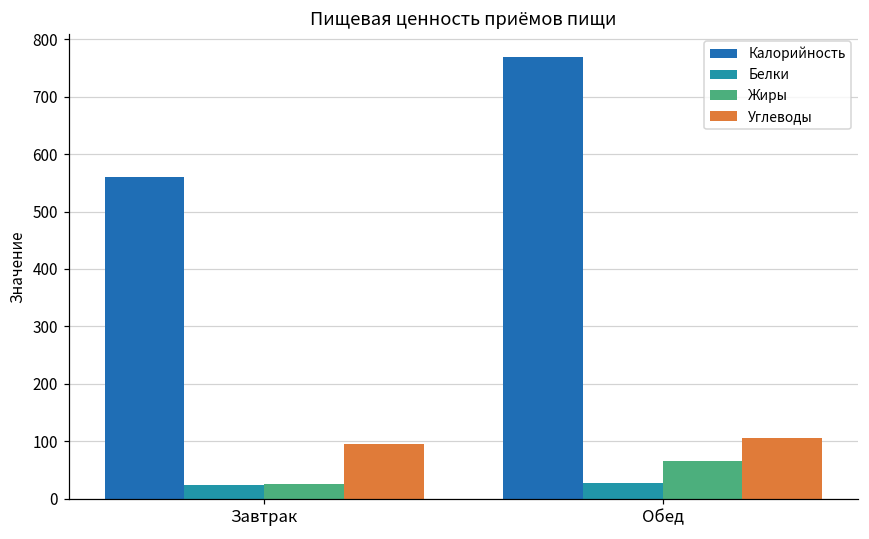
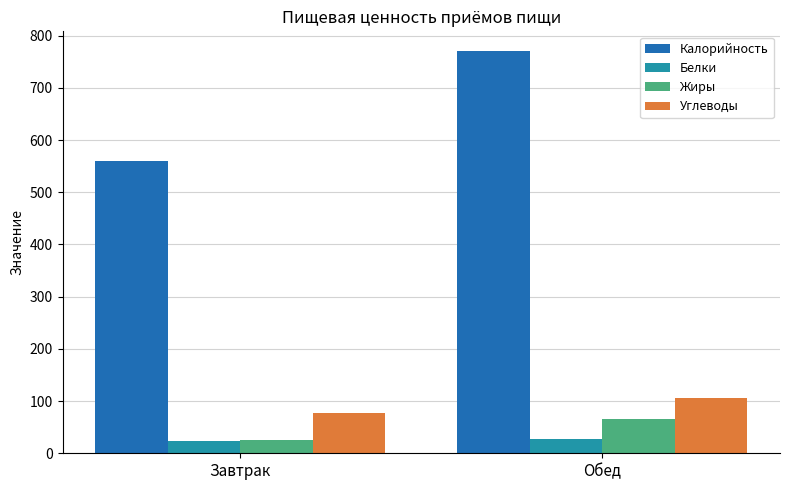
Углеводы, Завтрак: 100 -> 80
